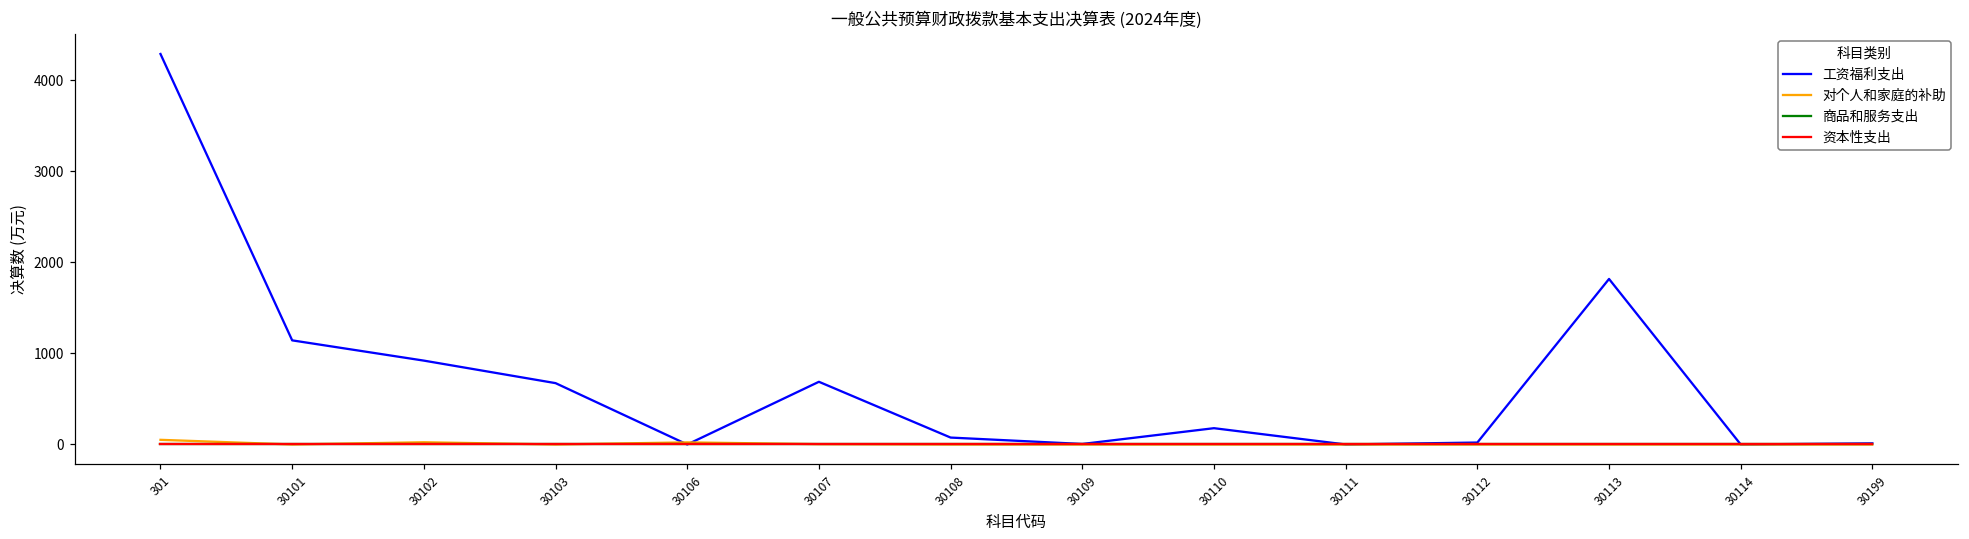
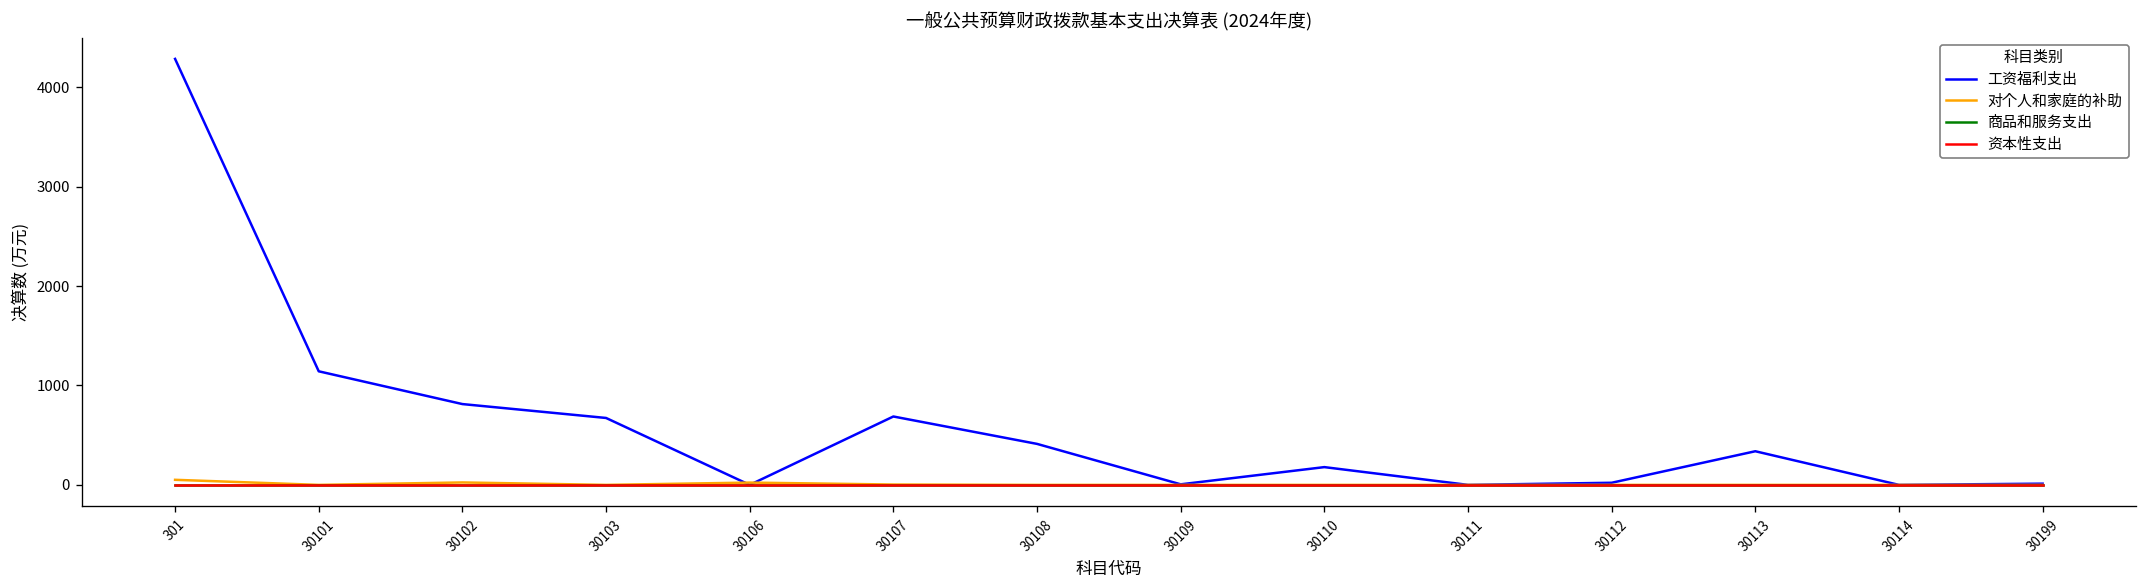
工资福利支出, 30102: 900 -> 800
工资福利支出, 30108: 100 -> 400
工资福利支出, 30113: 1800 -> 300
